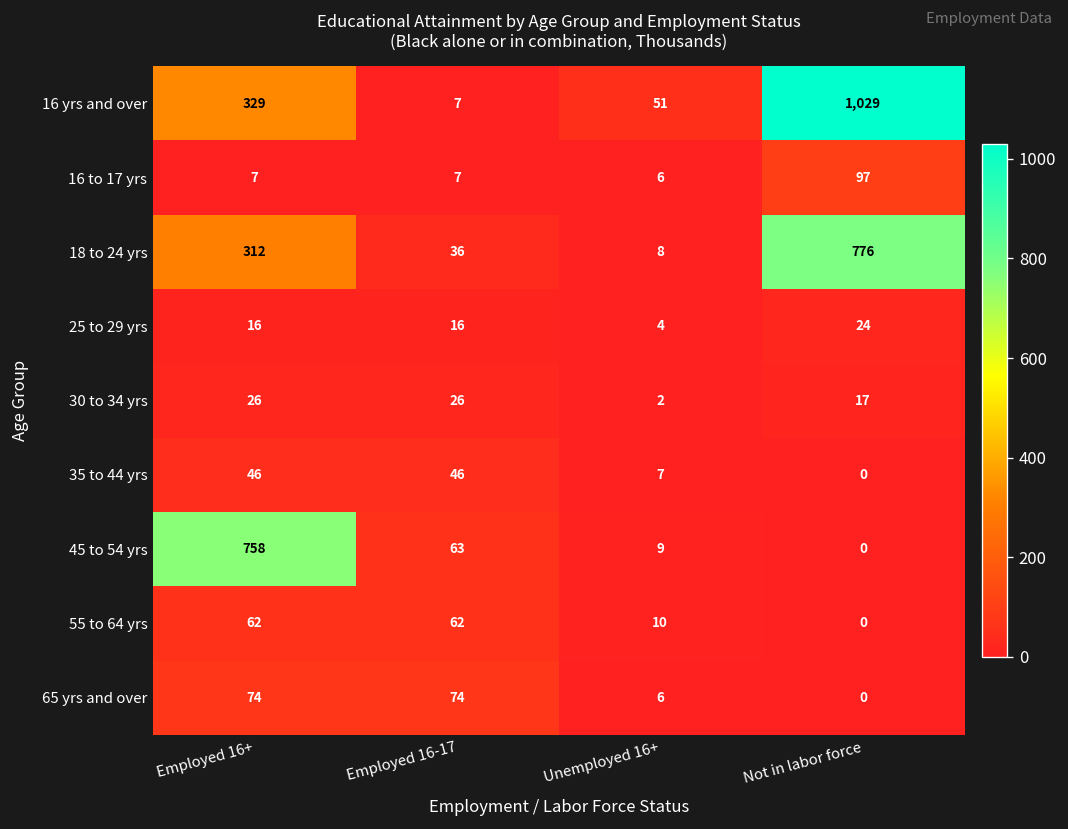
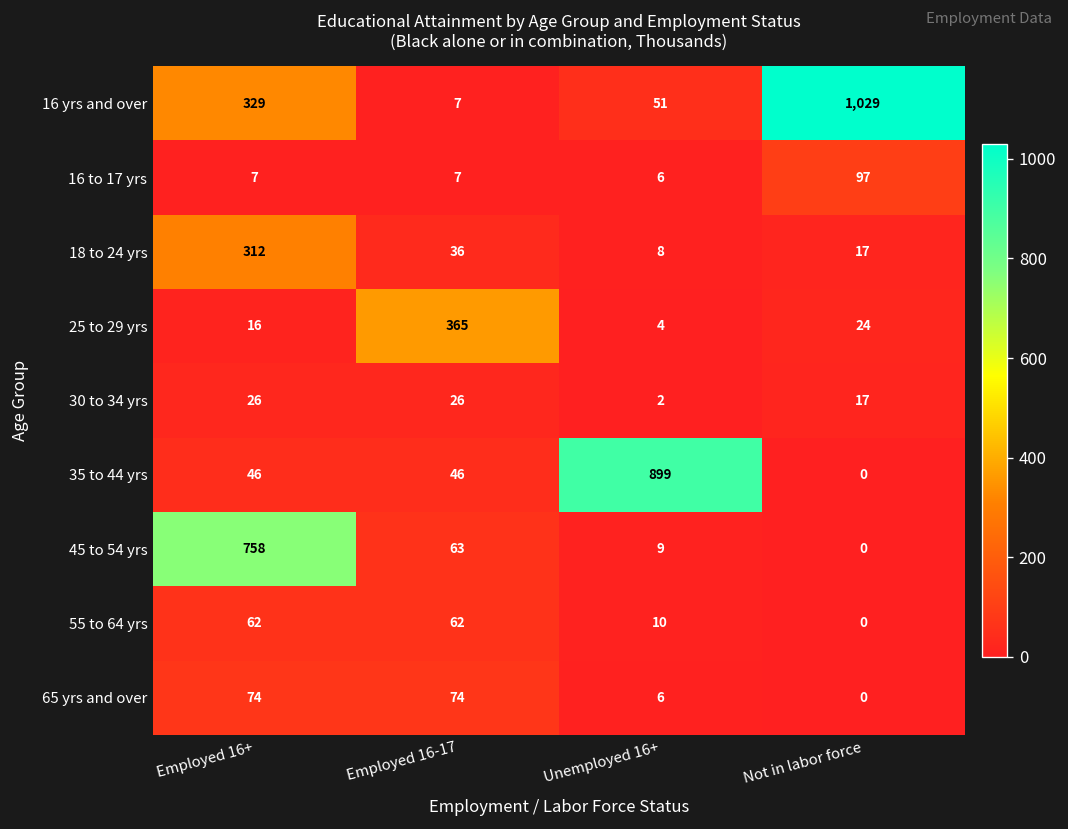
18 to 24 yrs, Not in labor force: 776 -> 17
25 to 29 yrs, Employed 16-17: 16 -> 365
35 to 44 yrs, Unemployed 16+: 7 -> 899
